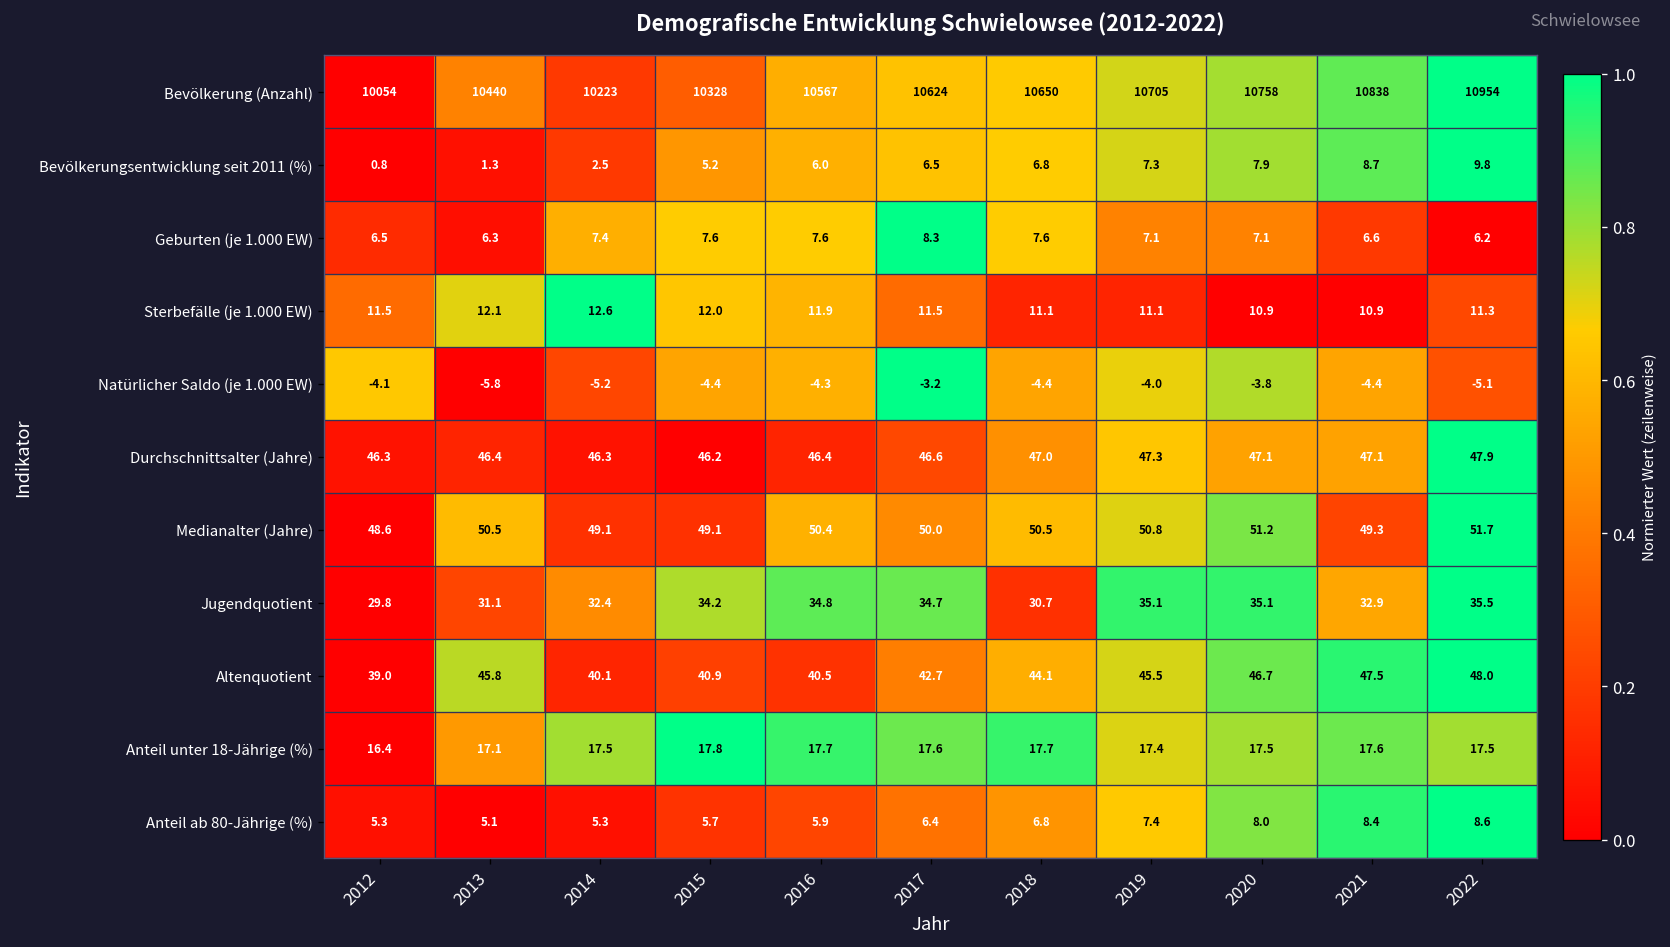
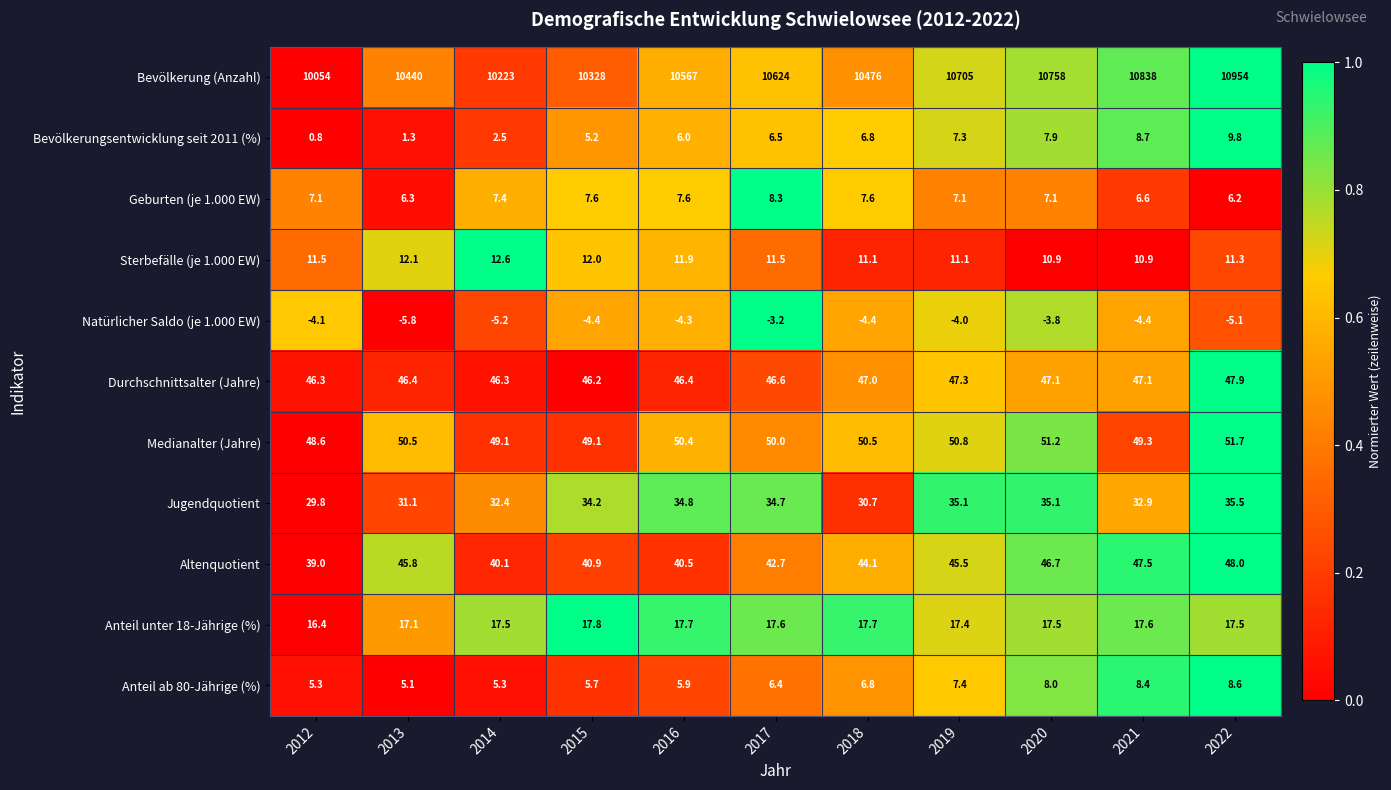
Bevölkerung (Anzahl), 2018: 10650 -> 10476
Geburten (je 1.000 EW), 2012: 6.5 -> 7.1
